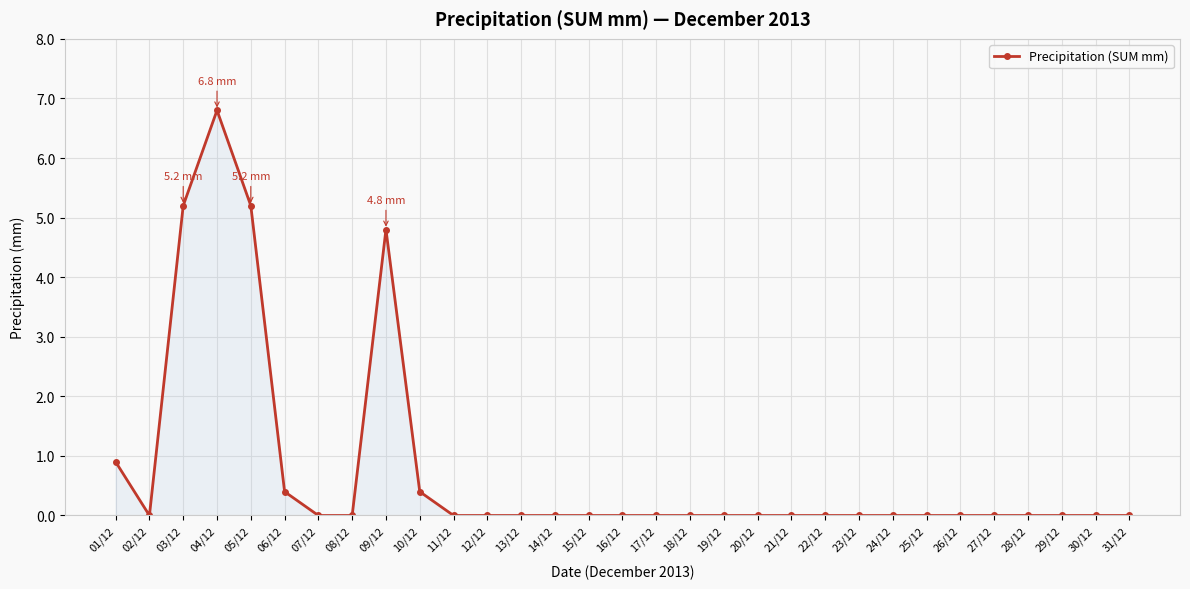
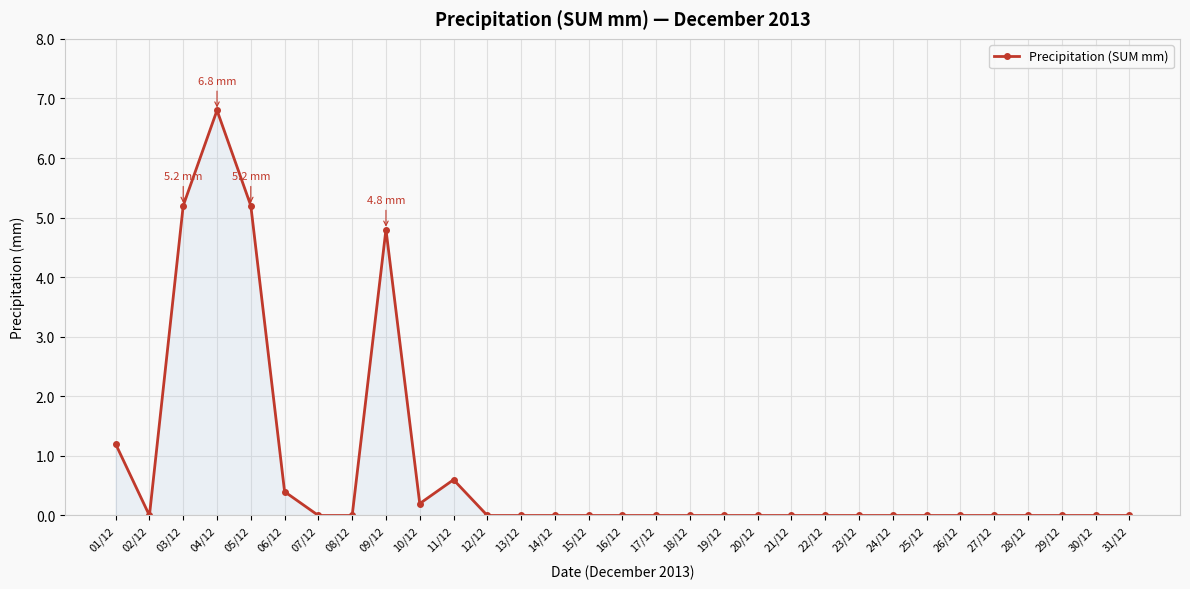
01/12: 0.9 -> 1.2
10/12: 0.4 -> 0.2
11/12: 0.0 -> 0.6
